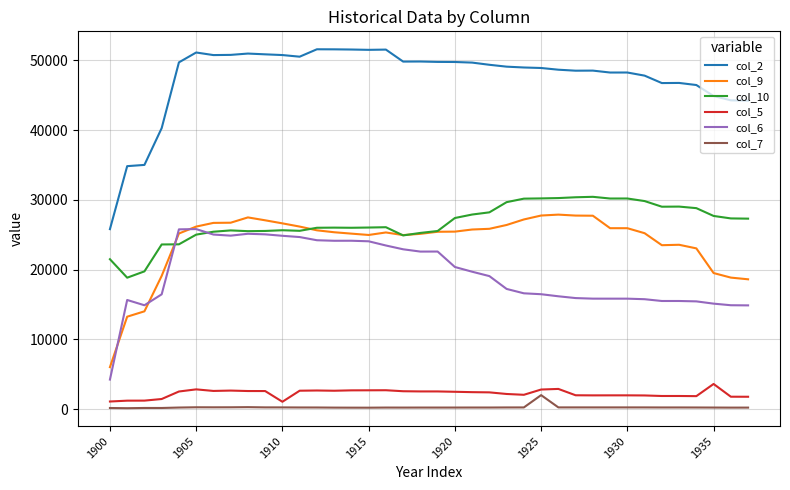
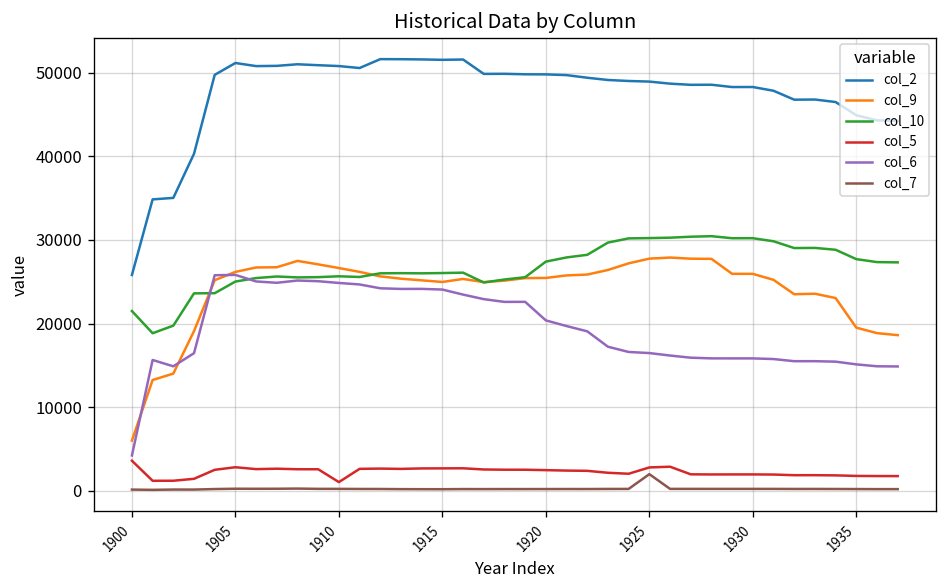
col_5, 1900: 1000 -> 4000
col_5, 1935: 4000 -> 2000
